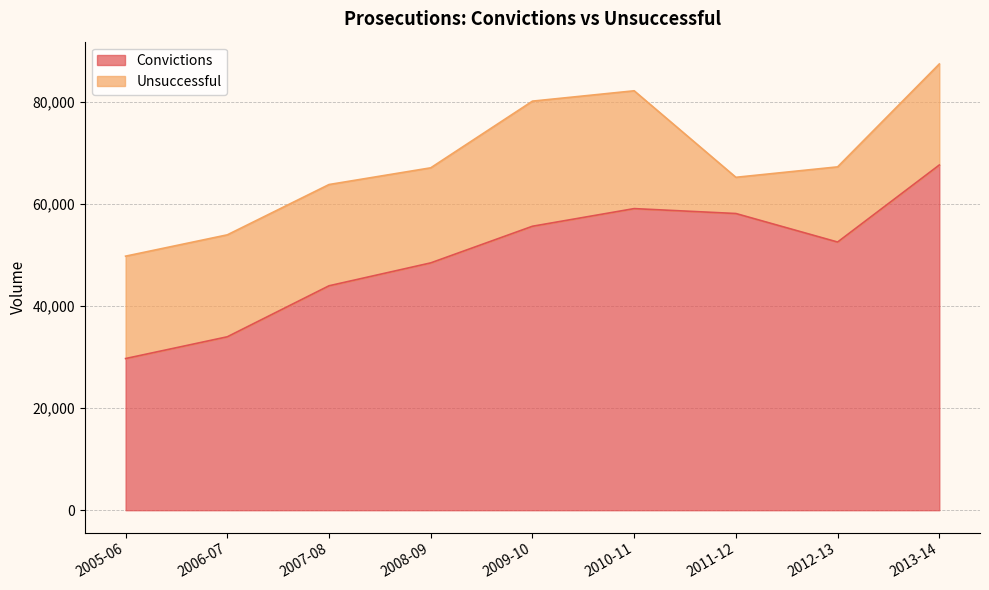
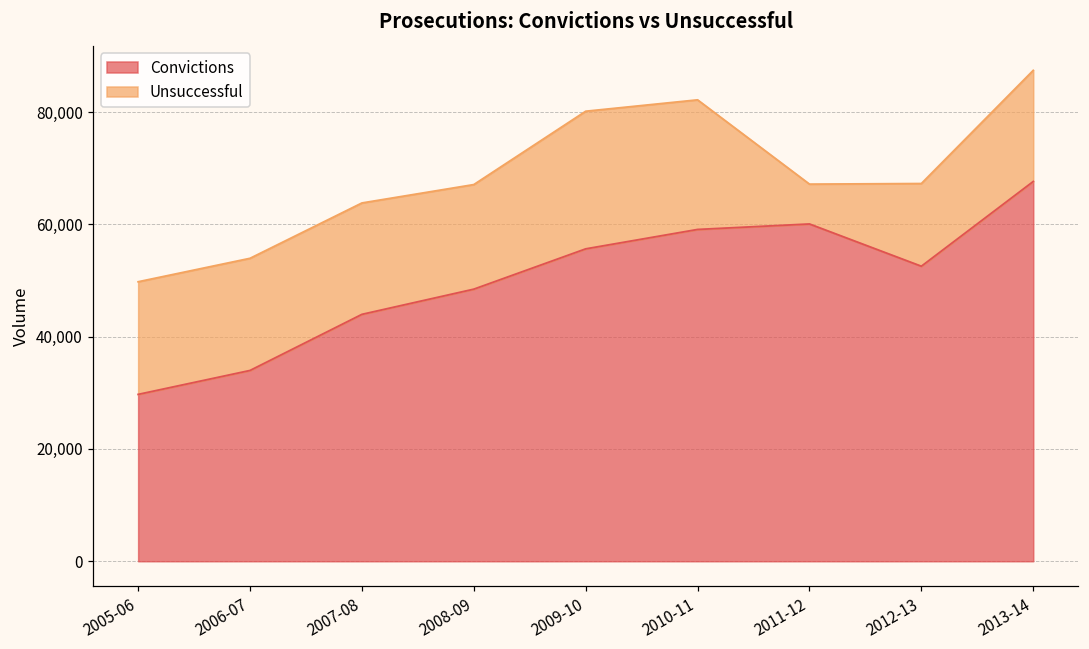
Convictions, 2011-12: 58,000 -> 60,000
